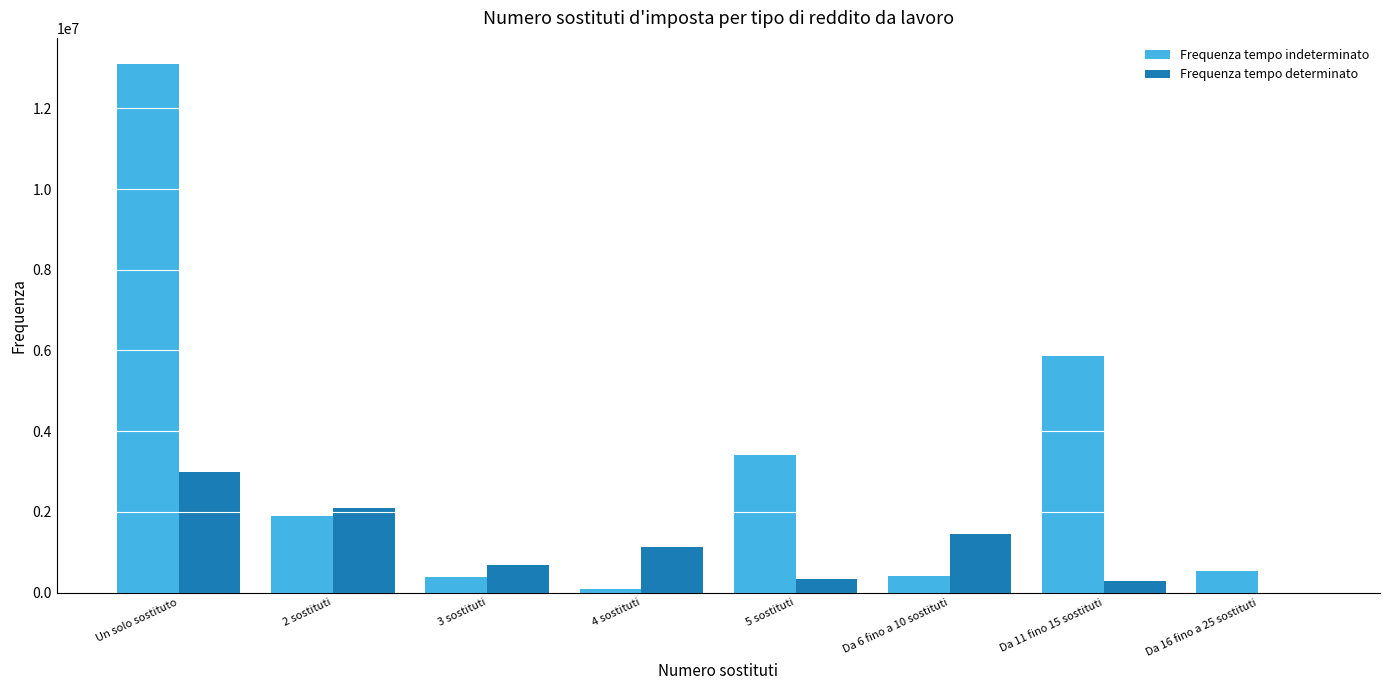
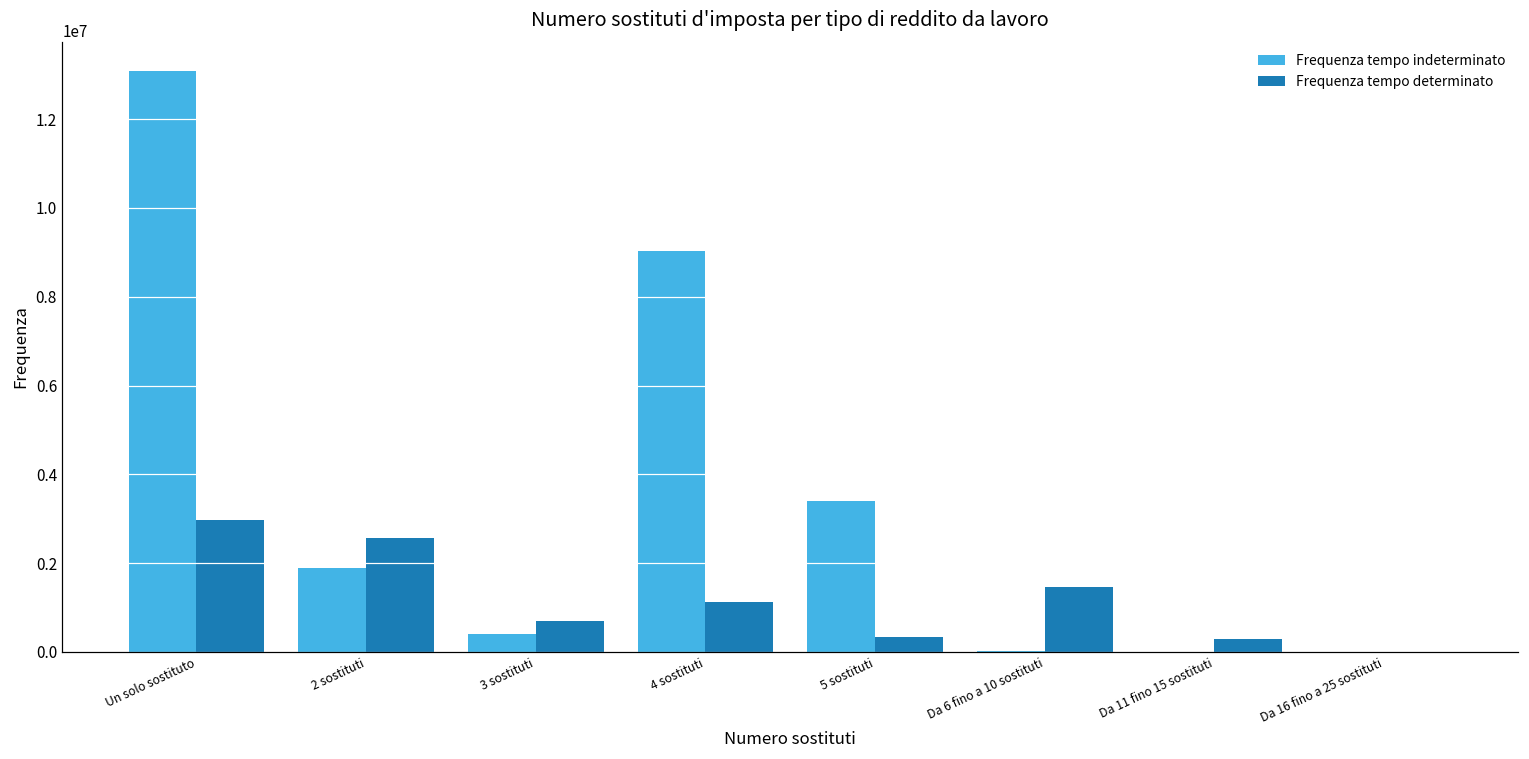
Frequenza tempo determinato, 2 sostituti: 2100000 -> 2600000
Frequenza tempo indeterminato, 4 sostituti: 100000 -> 9000000
Frequenza tempo indeterminato, Da 6 fino a 10 sostituti: 400000 -> 0
Frequenza tempo indeterminato, Da 11 fino 15 sostituti: 5900000 -> 0
Frequenza tempo indeterminato, Da 16 fino a 25 sostituti: 500000 -> 0
